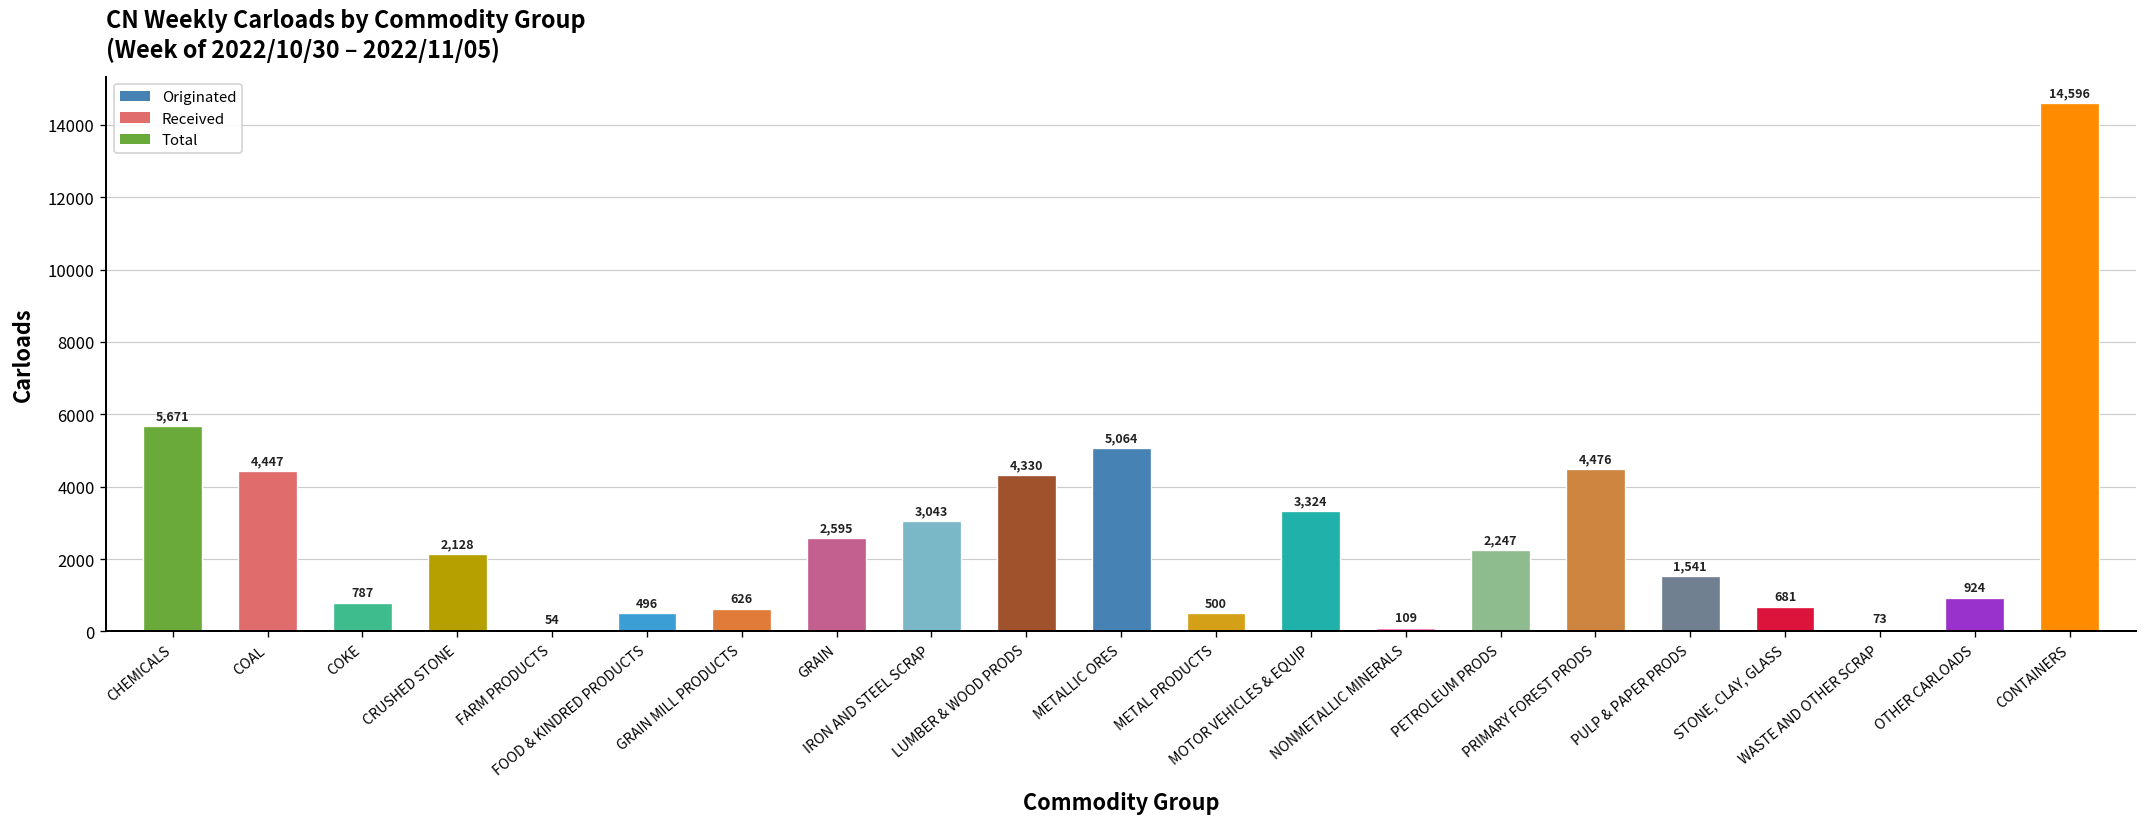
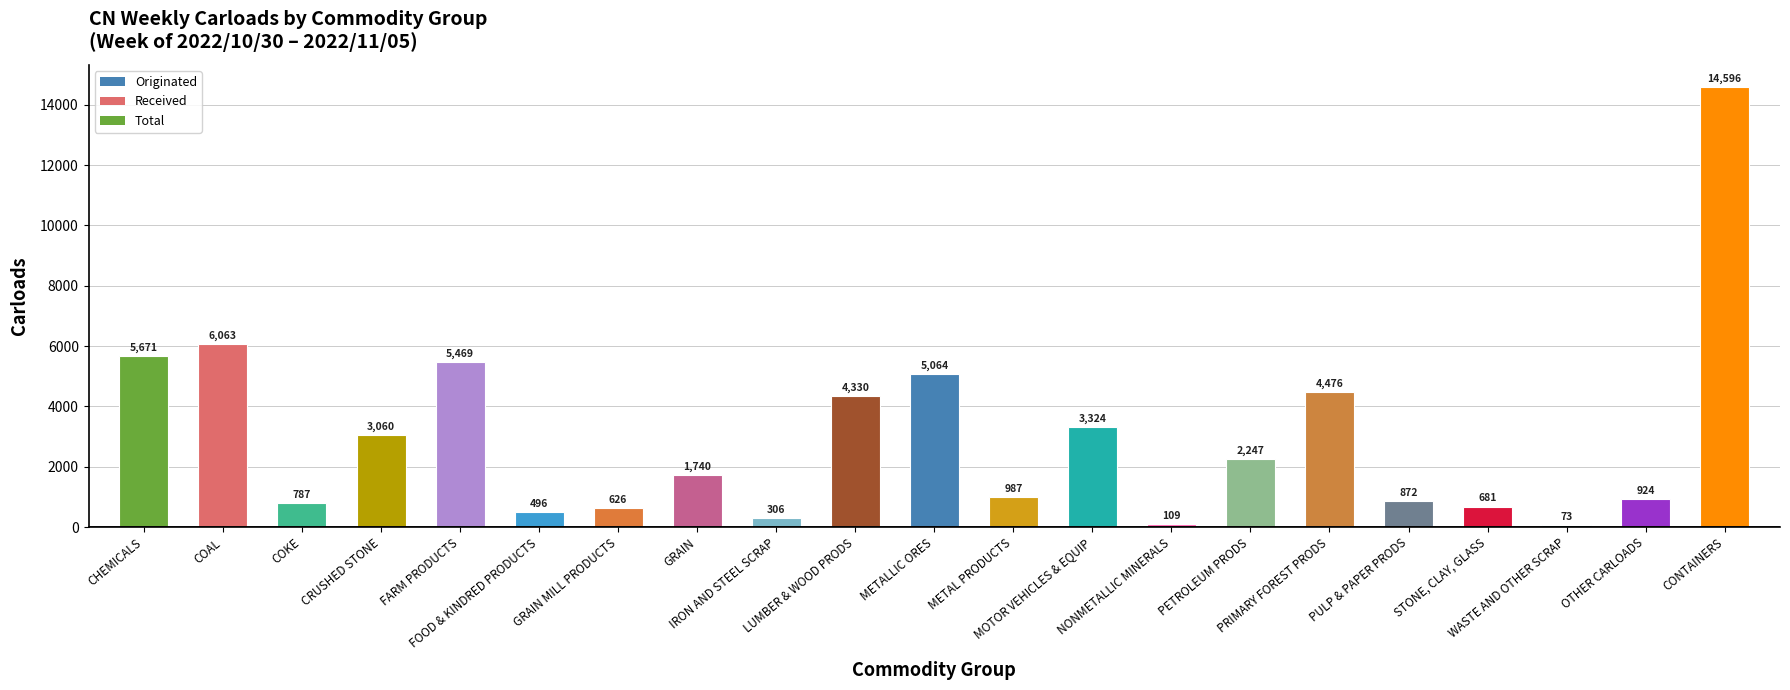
COAL: 4,447 -> 6,063
CRUSHED STONE: 2,128 -> 3,060
FARM PRODUCTS: 54 -> 5,469
GRAIN: 2,595 -> 1,740
IRON AND STEEL SCRAP: 3,043 -> 306
METAL PRODUCTS: 500 -> 987
PULP & PAPER PRODS: 1,541 -> 872
